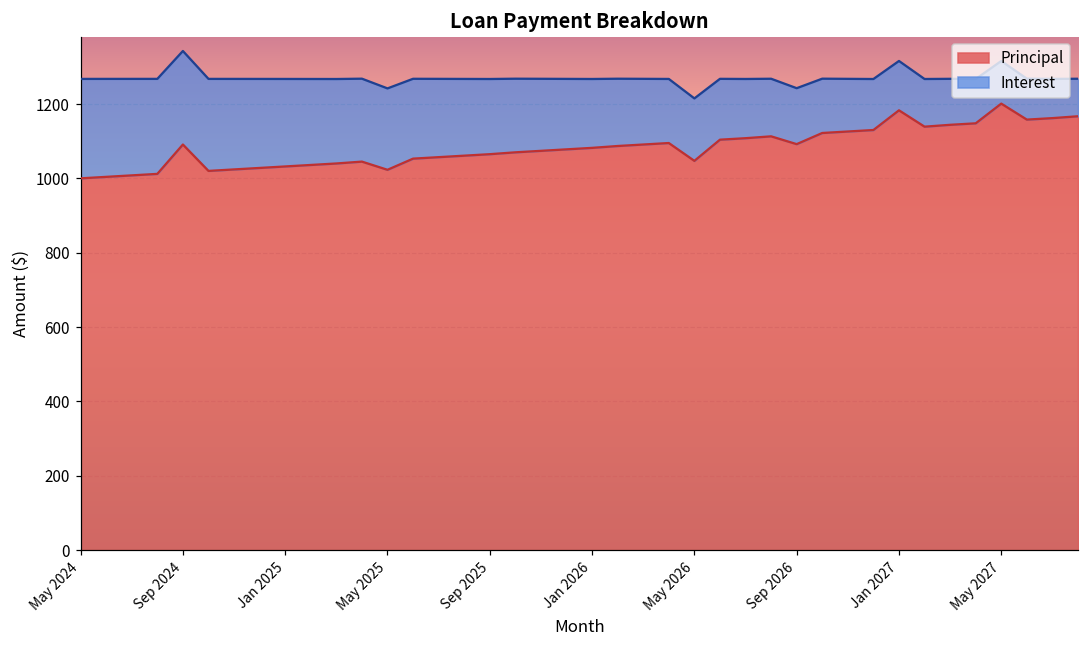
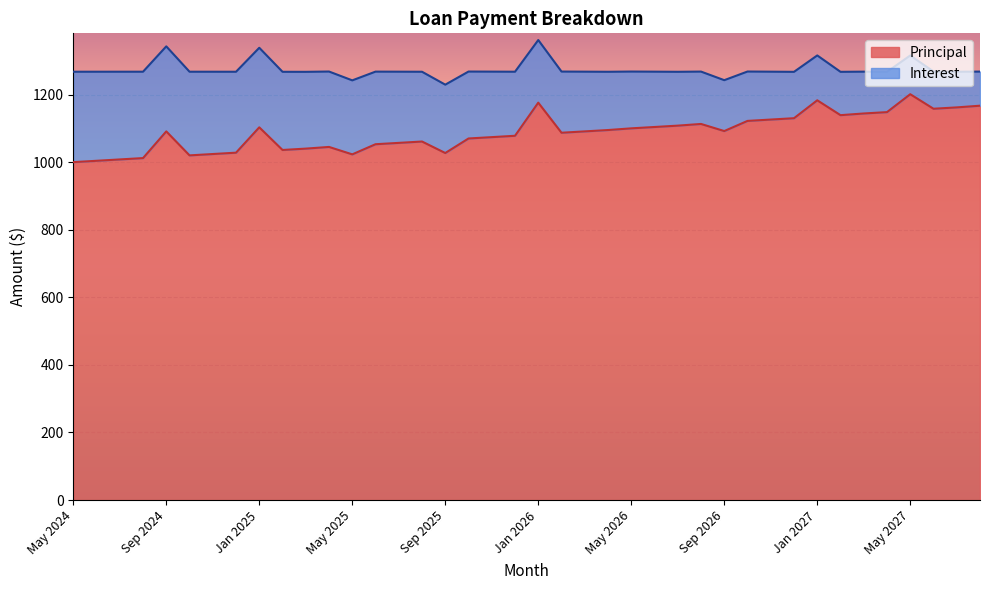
Principal, Jan 2025: 1030 -> 1100
Principal, Sep 2025: 1070 -> 1030
Principal, Jan 2026: 1080 -> 1180
Principal, May 2026: 1050 -> 1100
